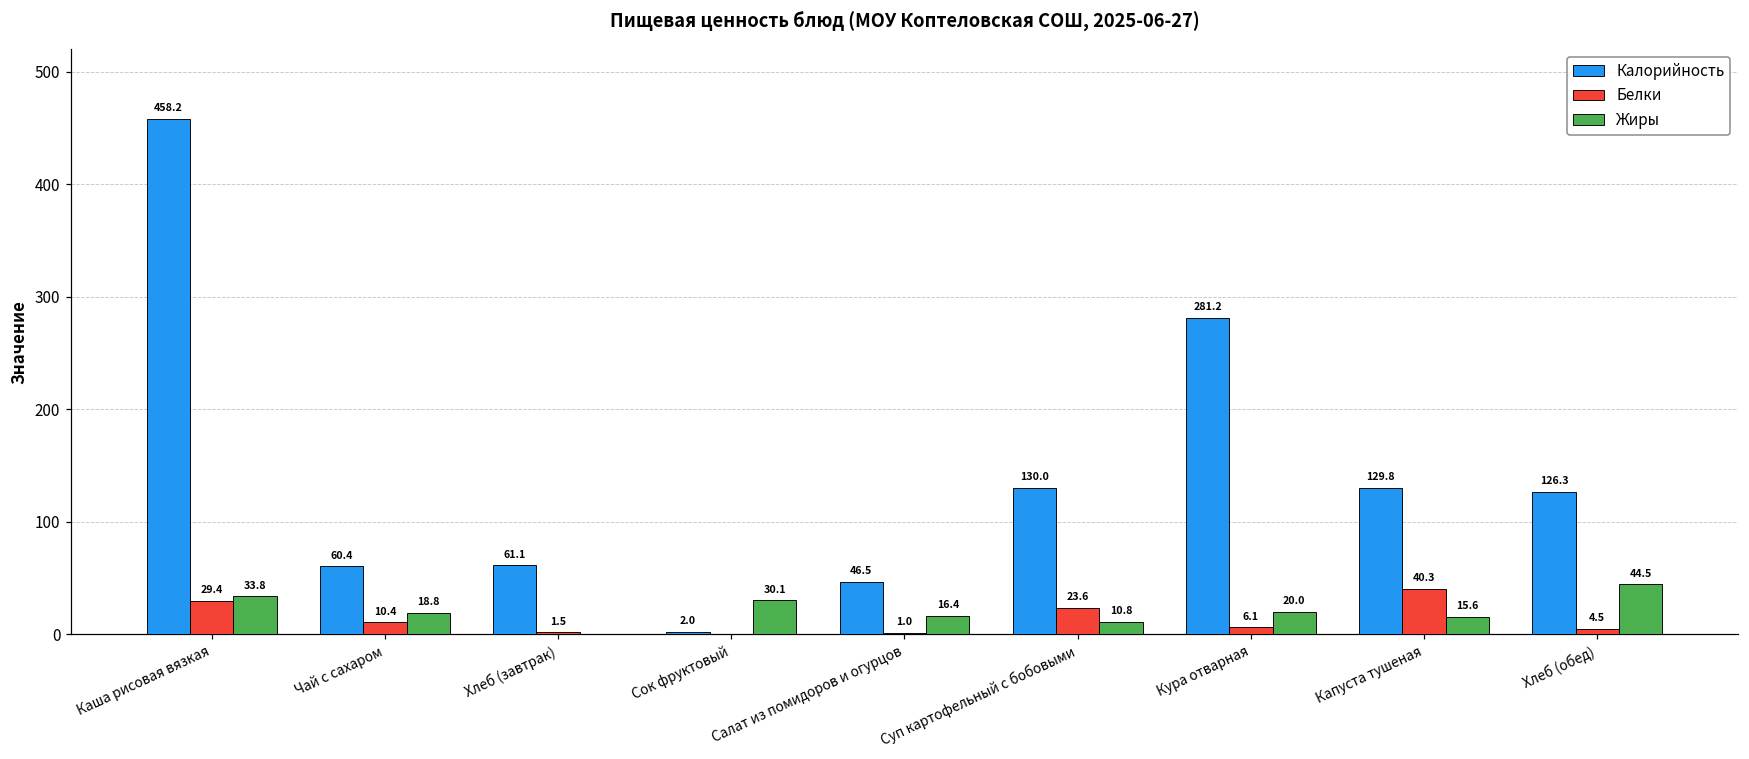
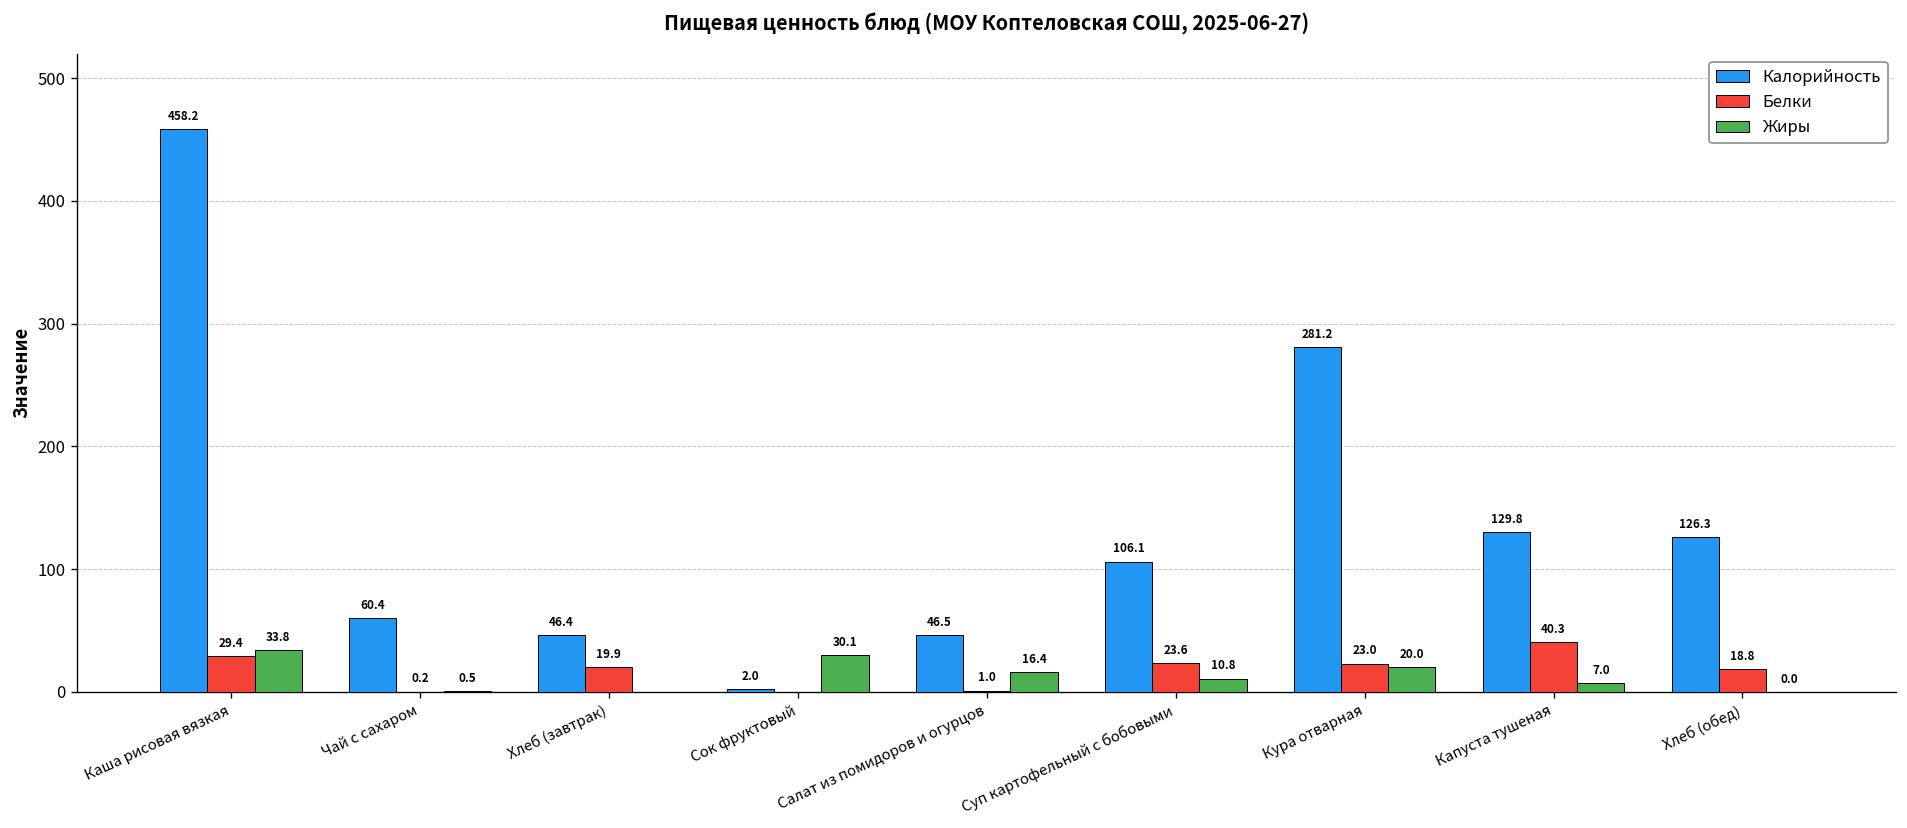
Белки, Чай с сахаром: 10.4 -> 0.2
Жиры, Чай с сахаром: 18.8 -> 0.5
Калорийность, Хлеб (завтрак): 61.1 -> 46.4
Белки, Хлеб (завтрак): 1.5 -> 19.9
Калорийность, Суп картофельный с бобовыми: 130.0 -> 106.1
Белки, Кура отварная: 6.1 -> 23.0
Жиры, Капуста тушеная: 15.6 -> 7.0
Белки, Хлеб (обед): 4.5 -> 18.8
Жиры, Хлеб (обед): 44.5 -> 0.0
